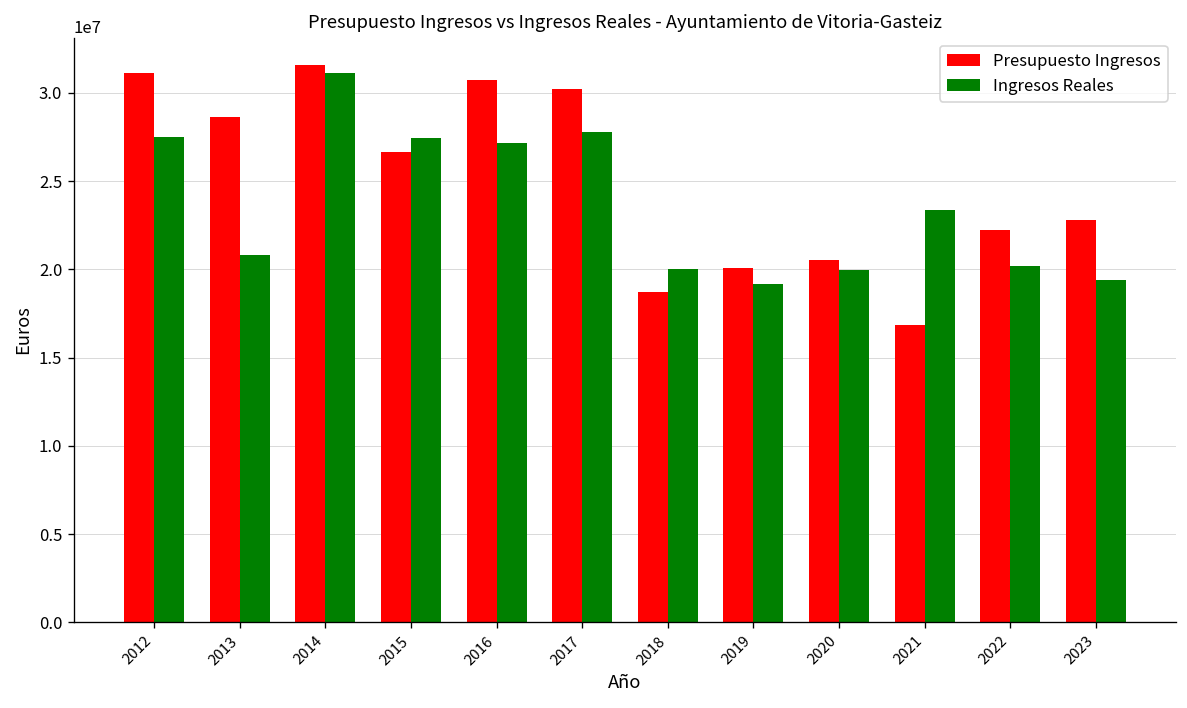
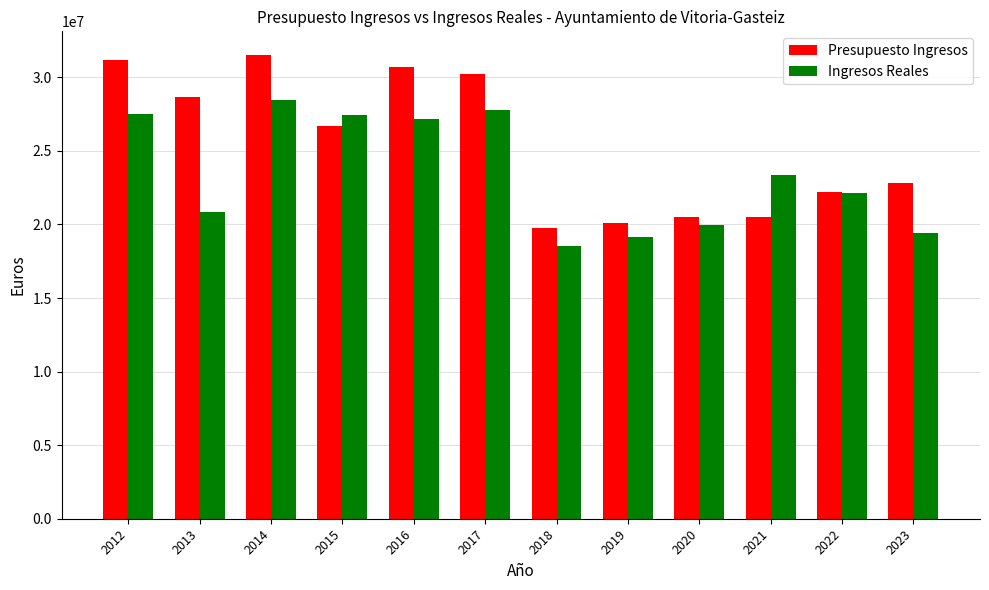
Ingresos Reales, 2014: 31100000 -> 28400000
Presupuesto Ingresos, 2018: 18700000 -> 19800000
Ingresos Reales, 2018: 20000000 -> 18500000
Presupuesto Ingresos, 2021: 16900000 -> 20500000
Ingresos Reales, 2022: 20200000 -> 22100000
